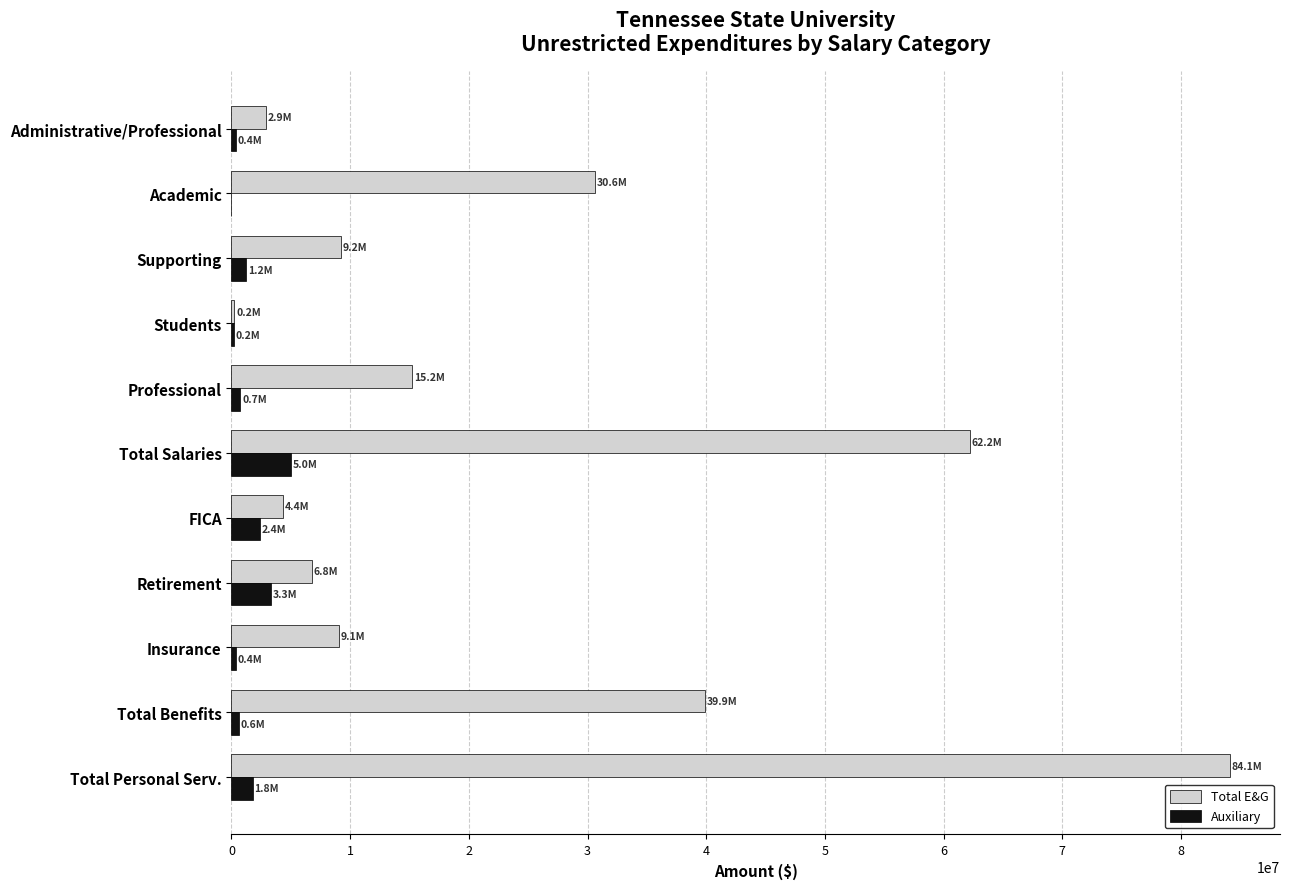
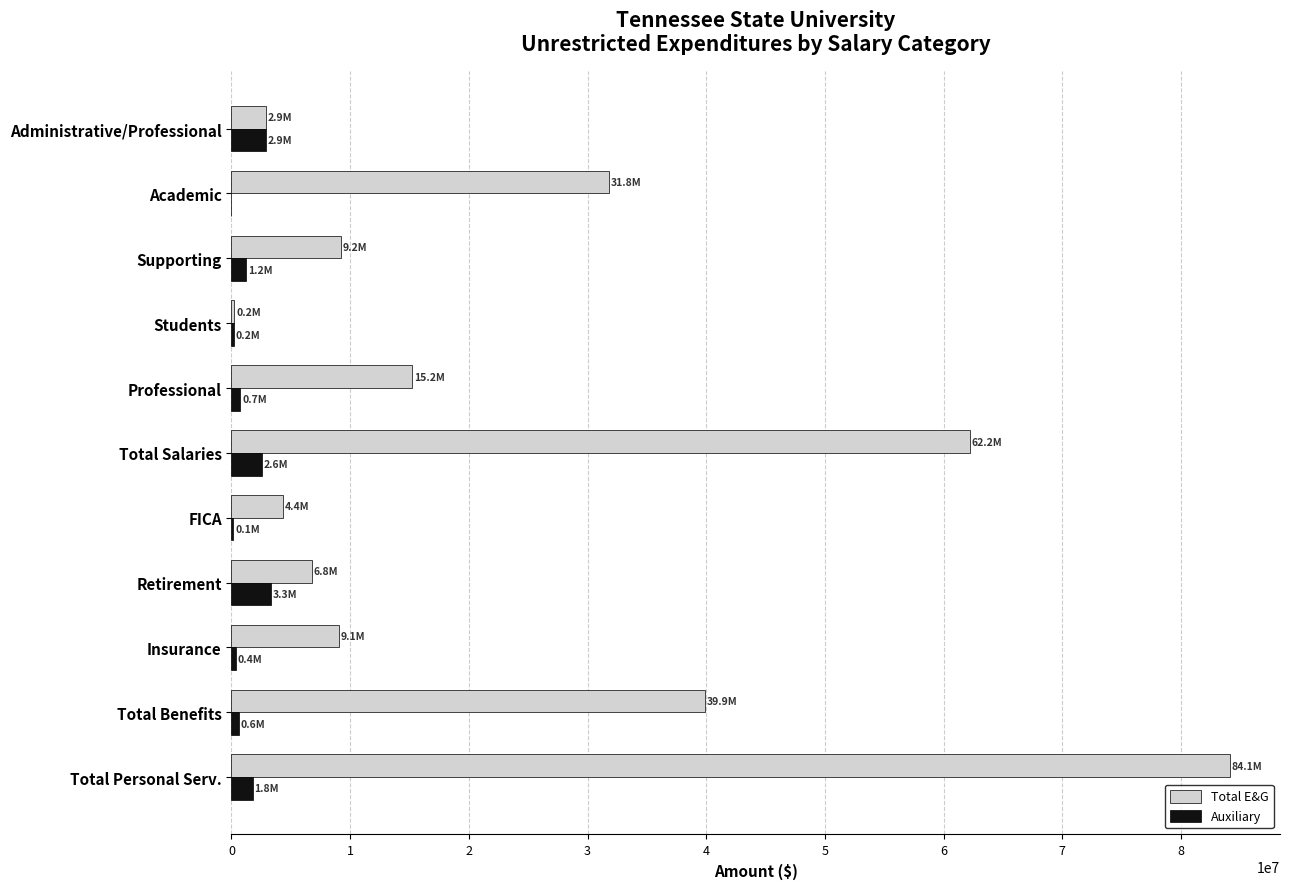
Auxiliary, Administrative/Professional: 0.4M -> 2.9M
Total E&G, Academic: 30.6M -> 31.8M
Auxiliary, Total Salaries: 5.0M -> 2.6M
Auxiliary, FICA: 2.4M -> 0.1M
